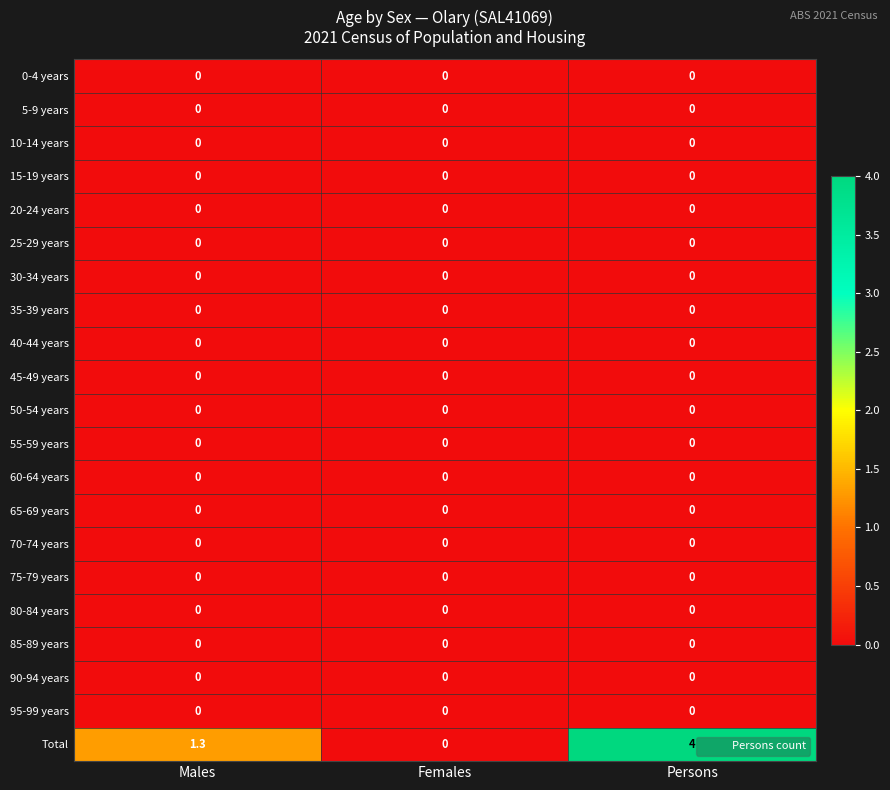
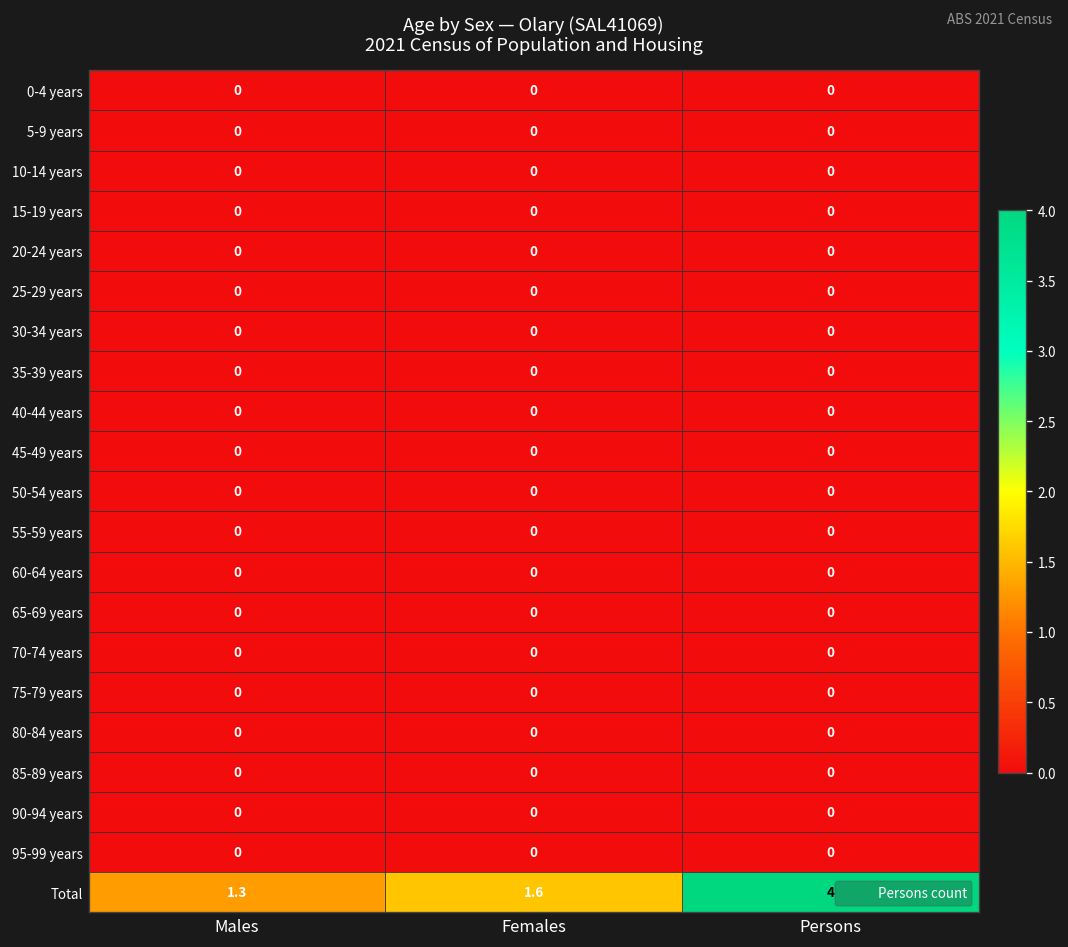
Total, Females: 0 -> 1.6
